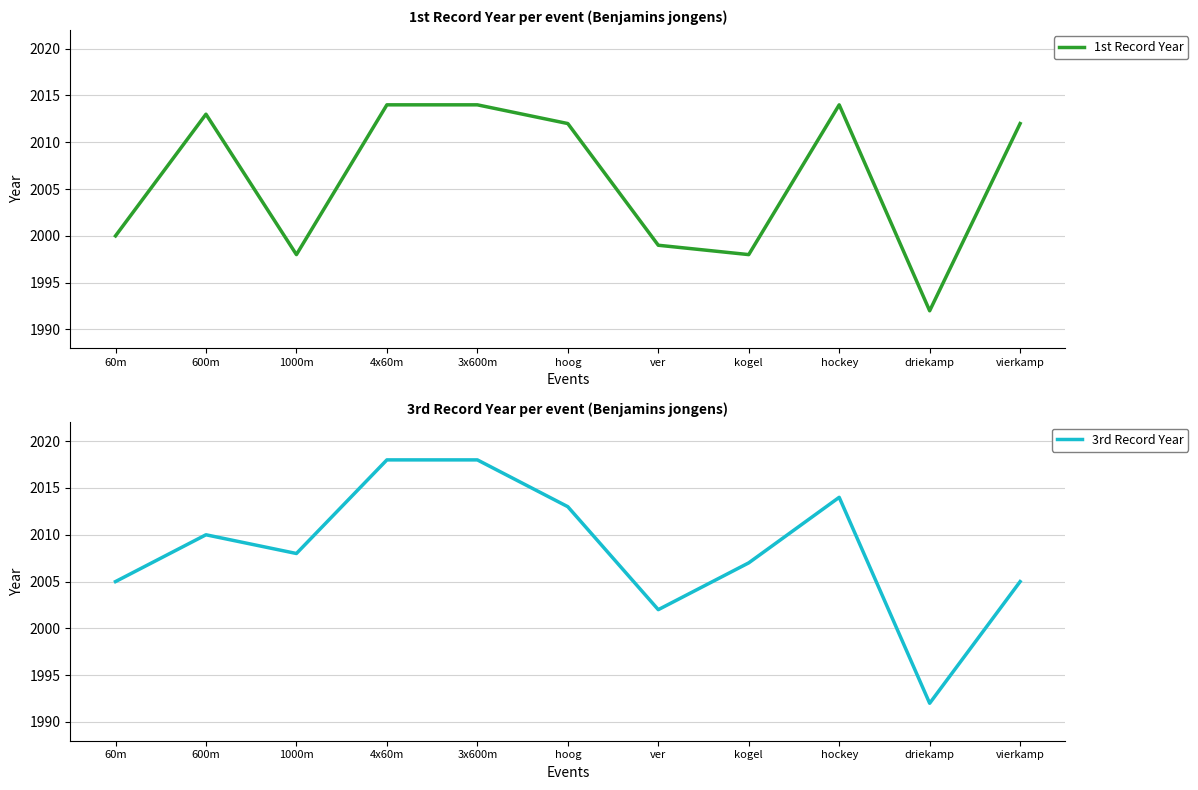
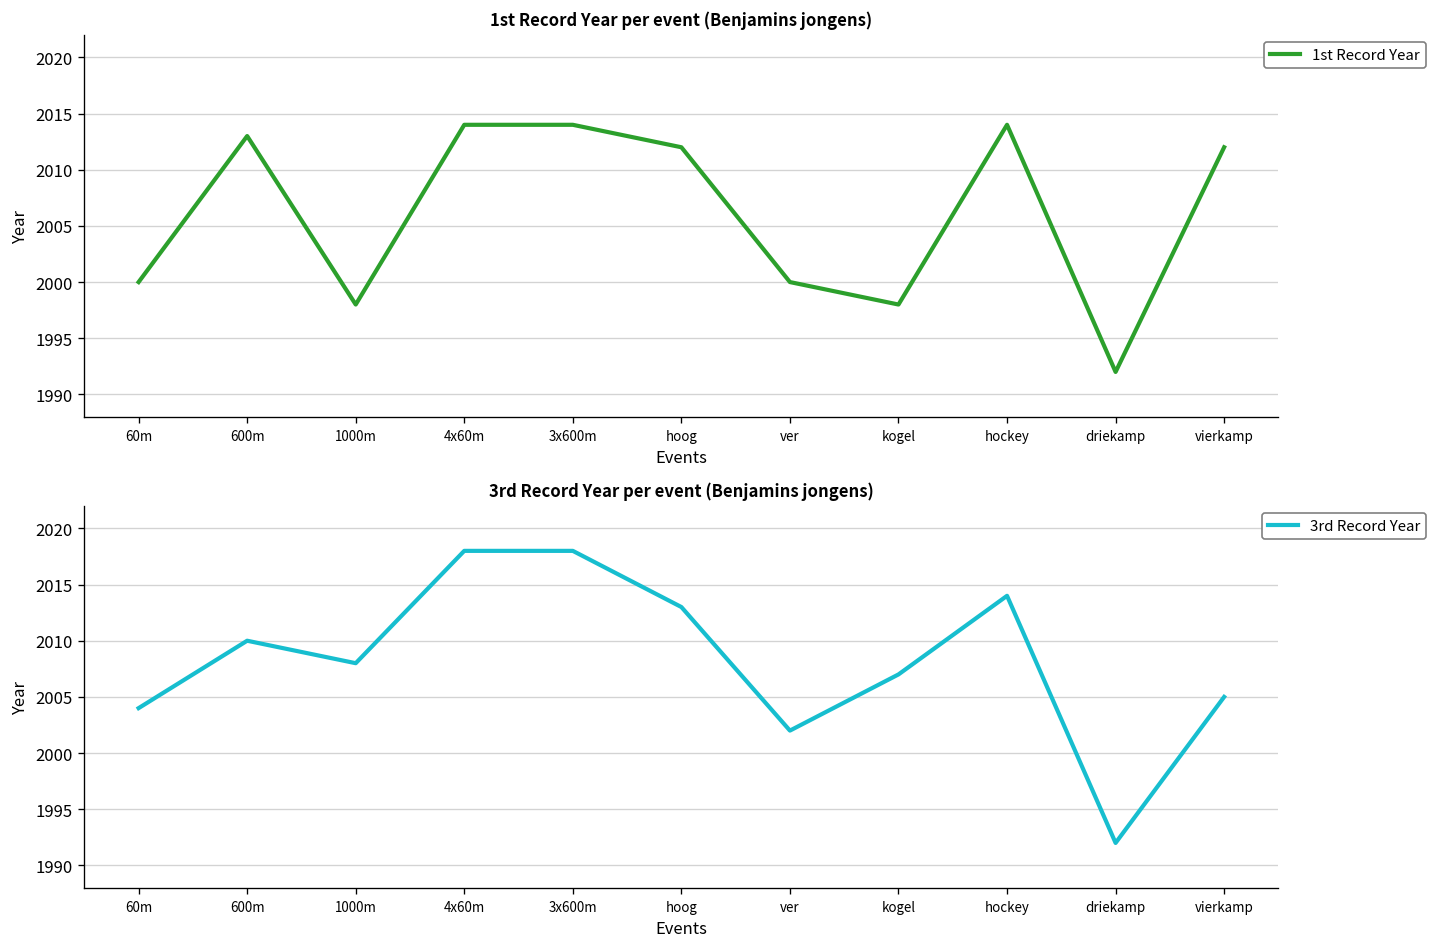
1st Record Year per event (Benjamins jongens), ver: 1999 -> 2000
3rd Record Year per event (Benjamins jongens), 60m: 2005 -> 2004
